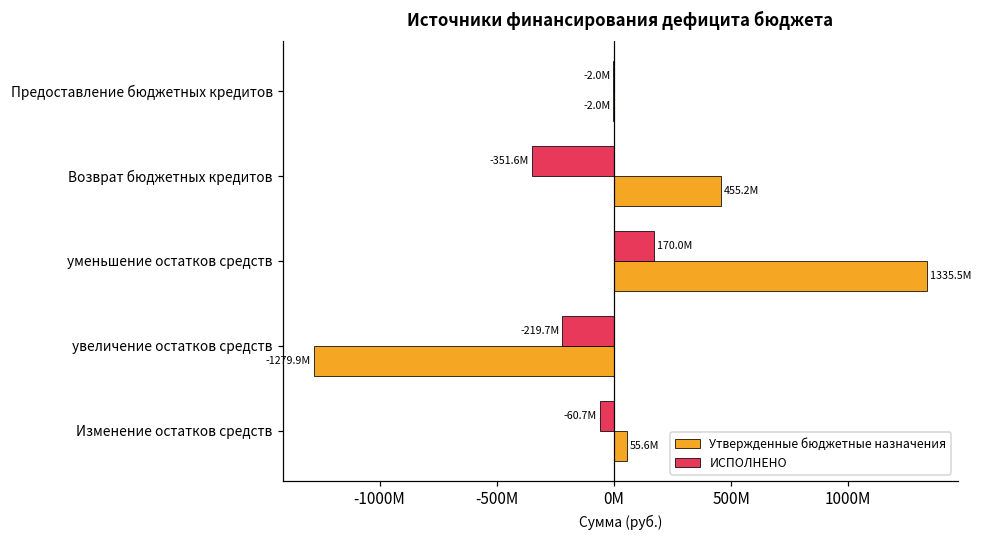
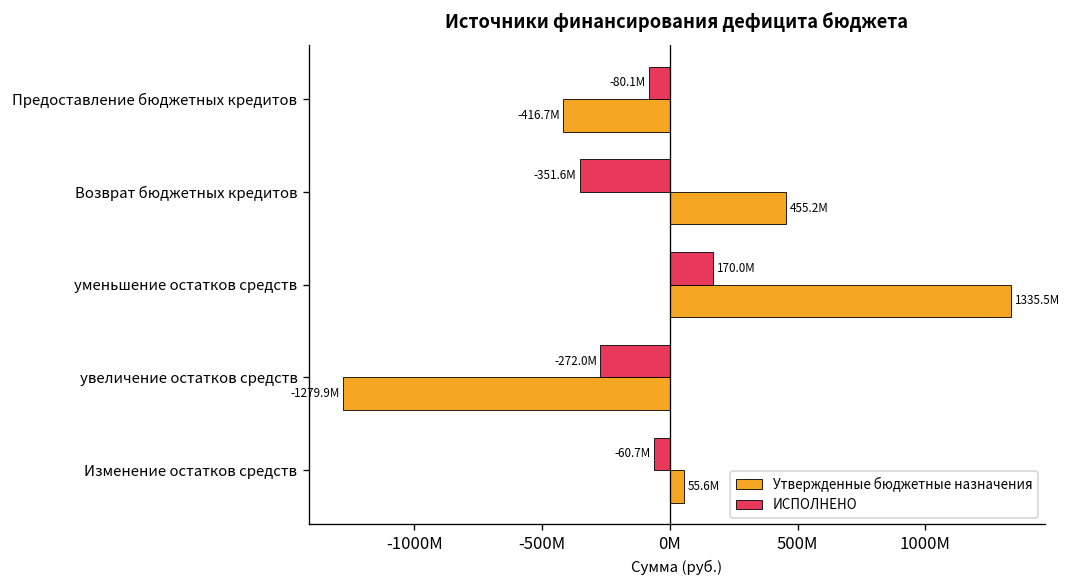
ИСПОЛНЕНО, Предоставление бюджетных кредитов: -2.0M -> -80.1M
Утвержденные бюджетные назначения, Предоставление бюджетных кредитов: -2.0M -> -416.7M
ИСПОЛНЕНО, увеличение остатков средств: -219.7M -> -272.0M
